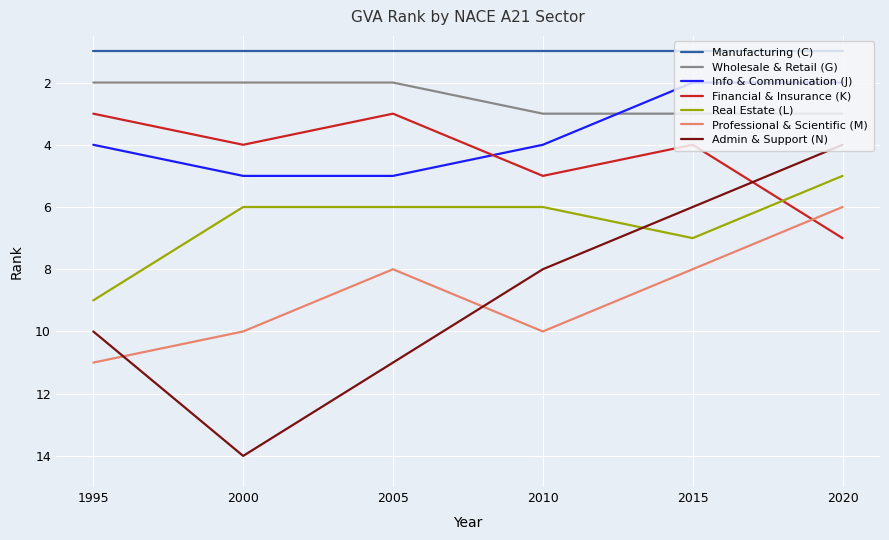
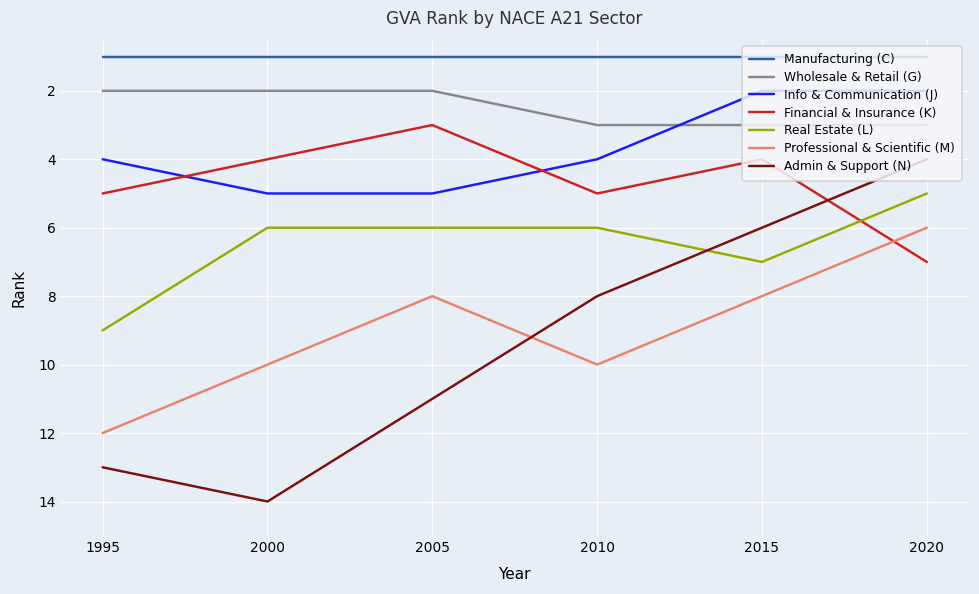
Financial & Insurance (K), 1995: 3 -> 5
Professional & Scientific (M), 1995: 11 -> 12
Admin & Support (N), 1995: 10 -> 13
